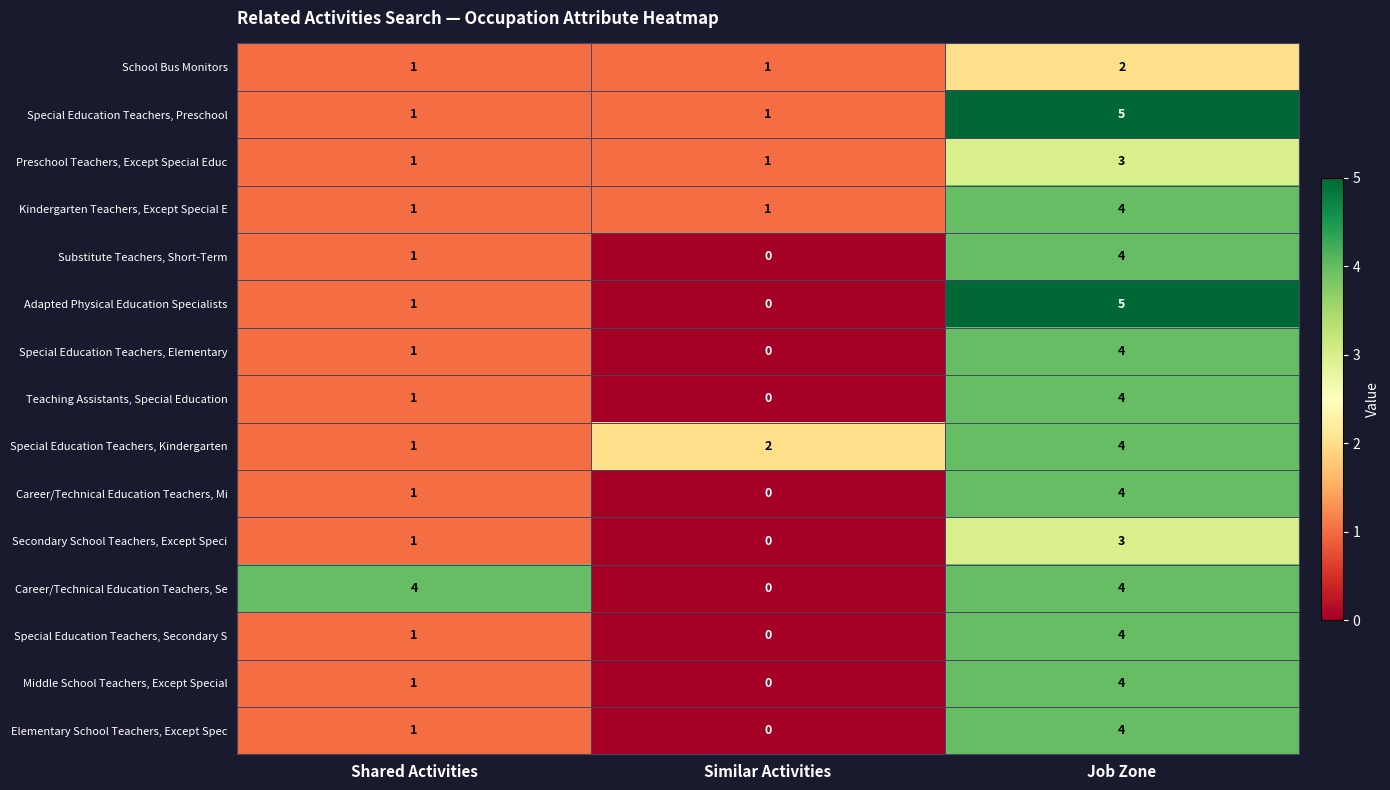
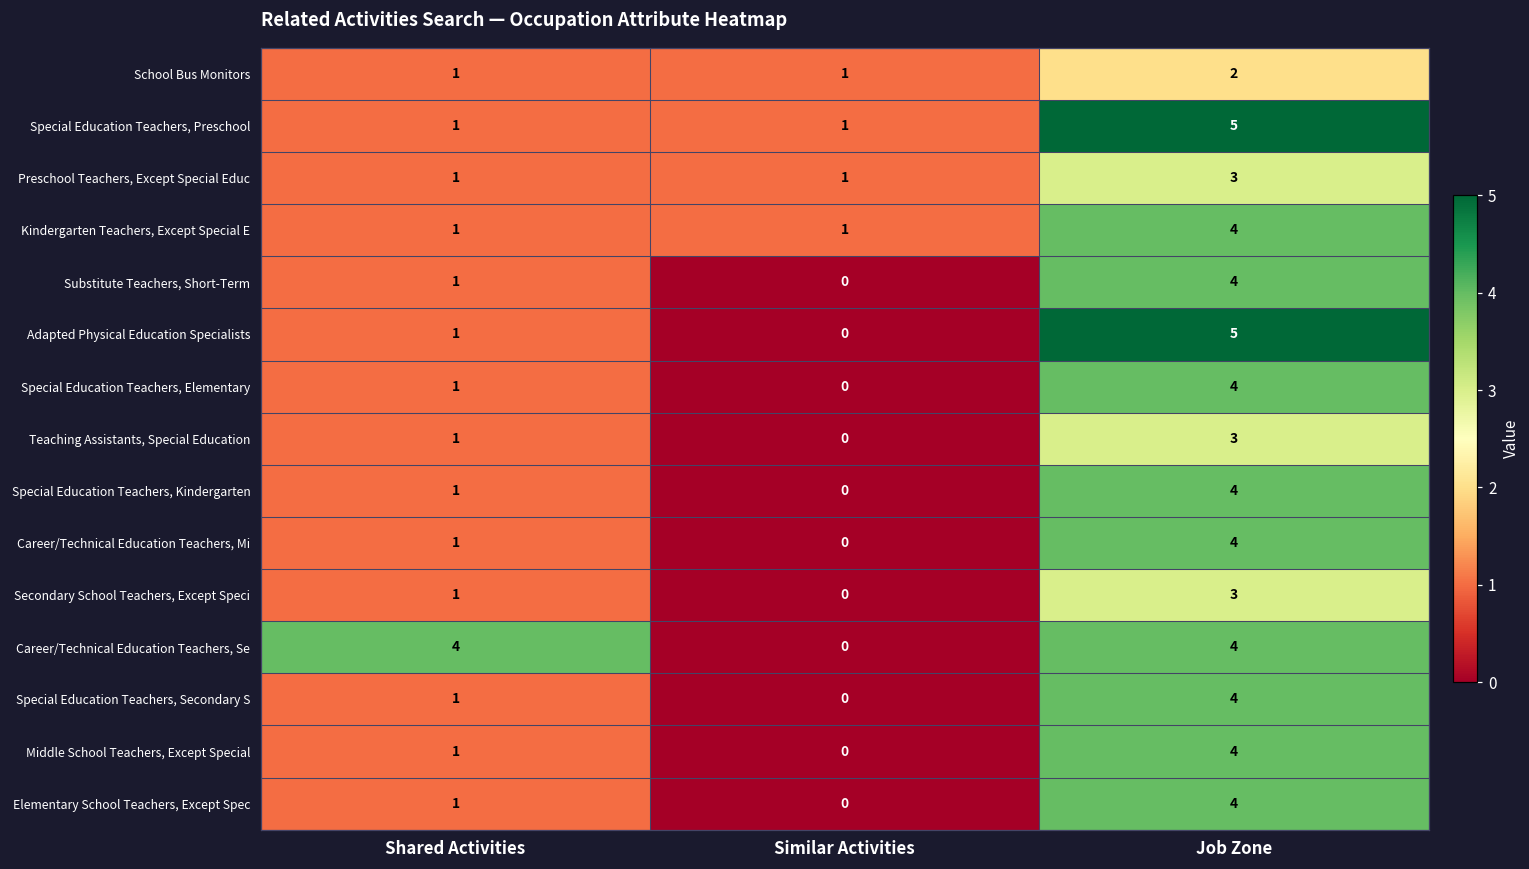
Teaching Assistants, Special Education, Job Zone: 4 -> 3
Special Education Teachers, Kindergarten, Similar Activities: 2 -> 0
